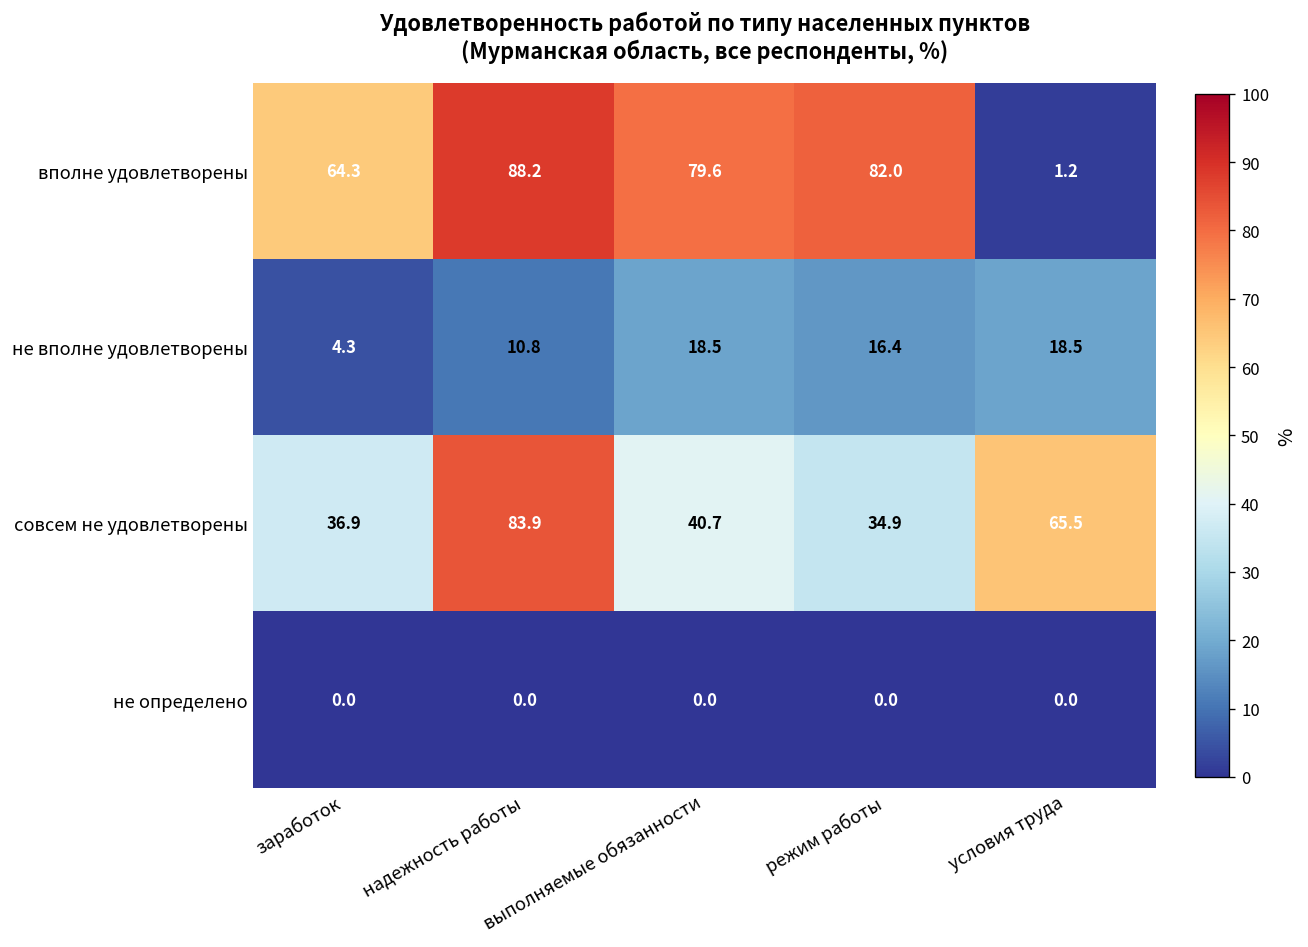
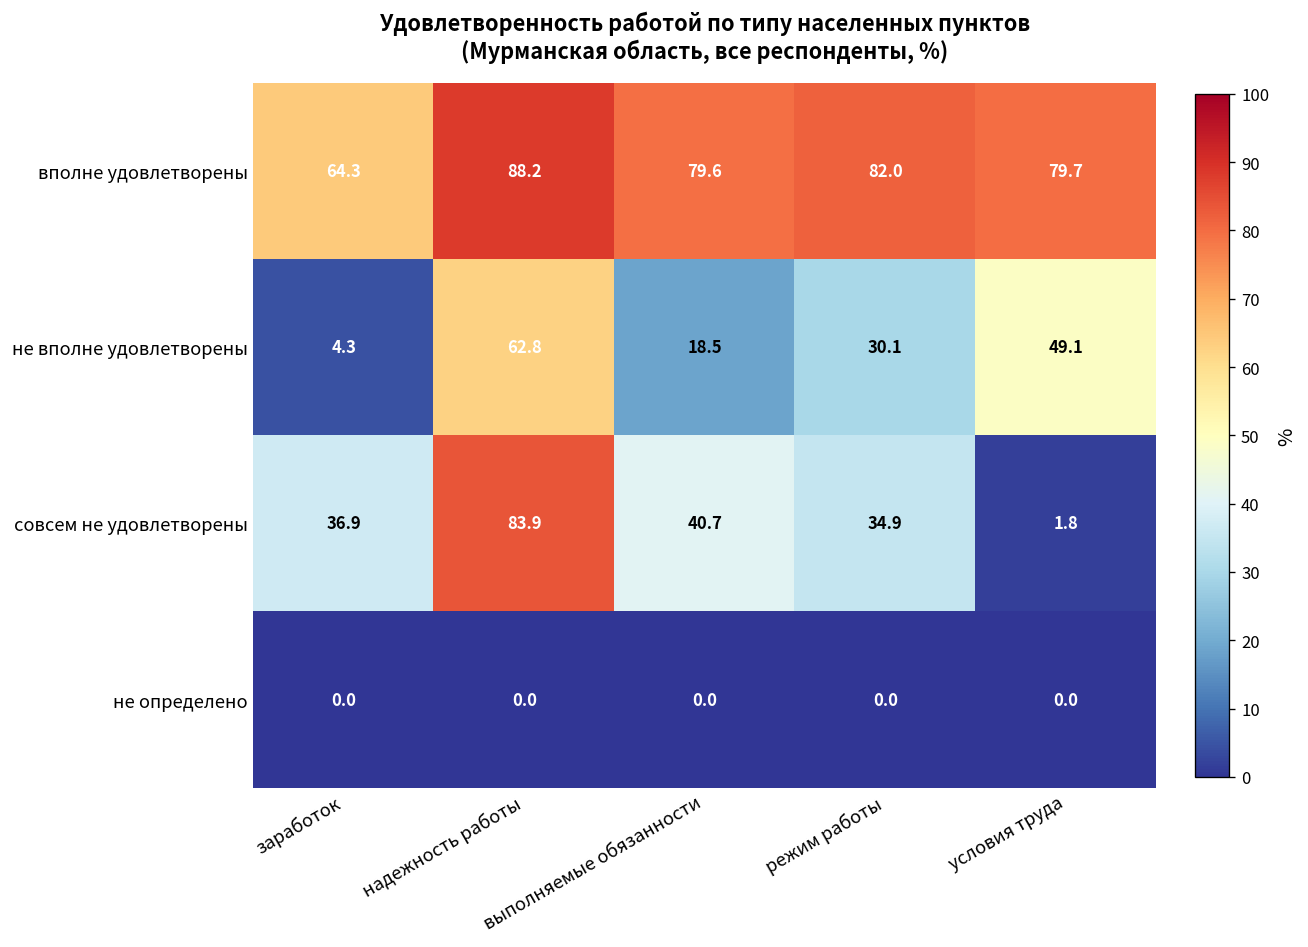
вполне удовлетворены, условия труда: 1.2 -> 79.7
не вполне удовлетворены, надежность работы: 10.8 -> 62.8
не вполне удовлетворены, режим работы: 16.4 -> 30.1
не вполне удовлетворены, условия труда: 18.5 -> 49.1
совсем не удовлетворены, условия труда: 65.5 -> 1.8
